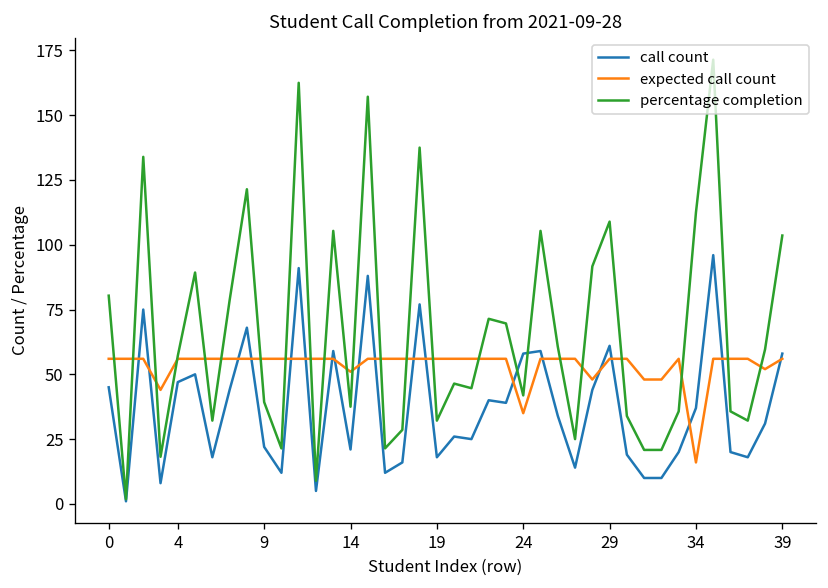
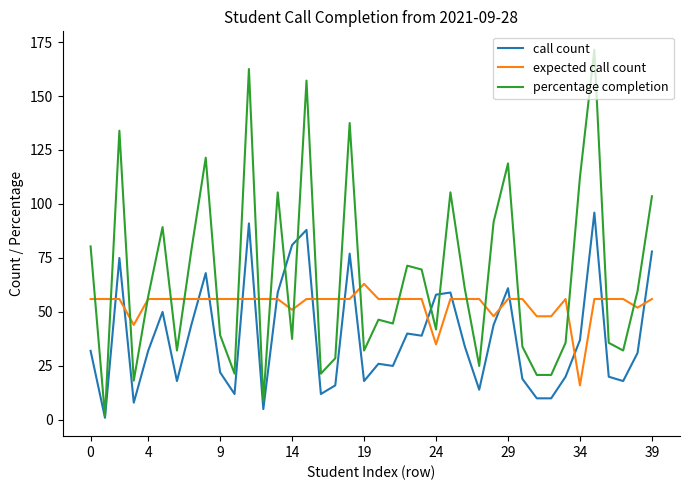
call count, 0: 45 -> 32
call count, 4: 47 -> 32
call count, 14: 21 -> 81
expected call count, 19: 56 -> 63
percentage completion, 29: 109 -> 119
call count, 39: 58 -> 78
